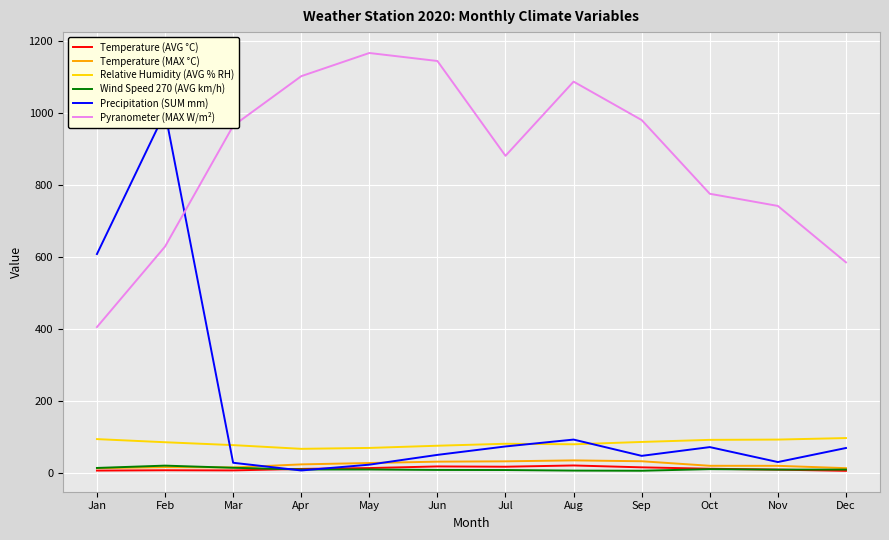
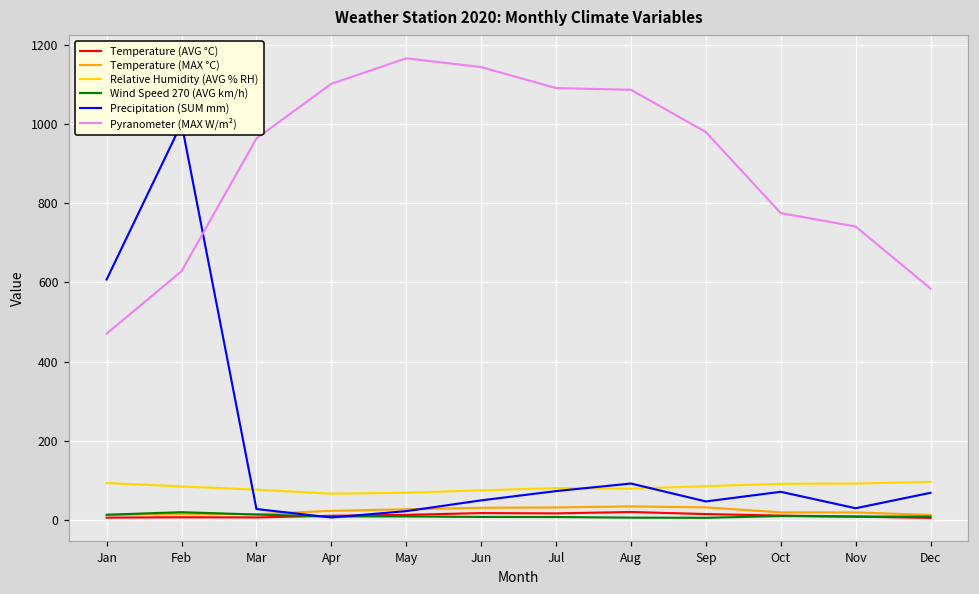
Pyranometer (MAX W/m²), Jan: 400 -> 470
Pyranometer (MAX W/m²), Jul: 880 -> 1090
